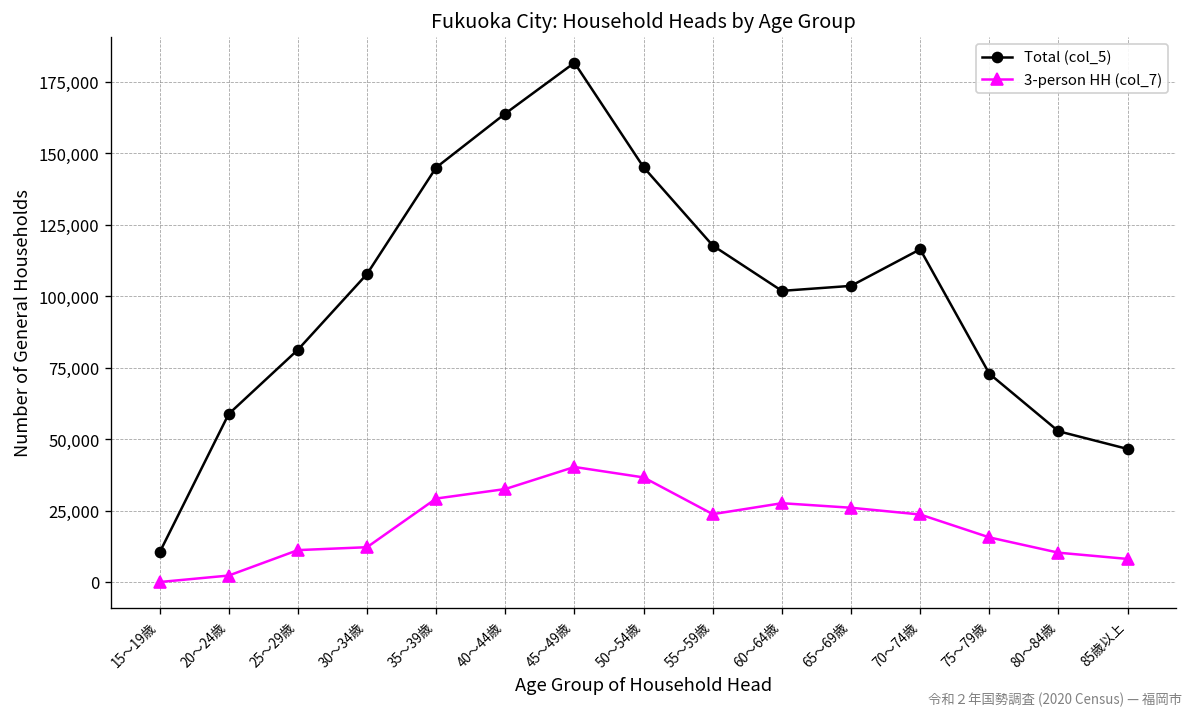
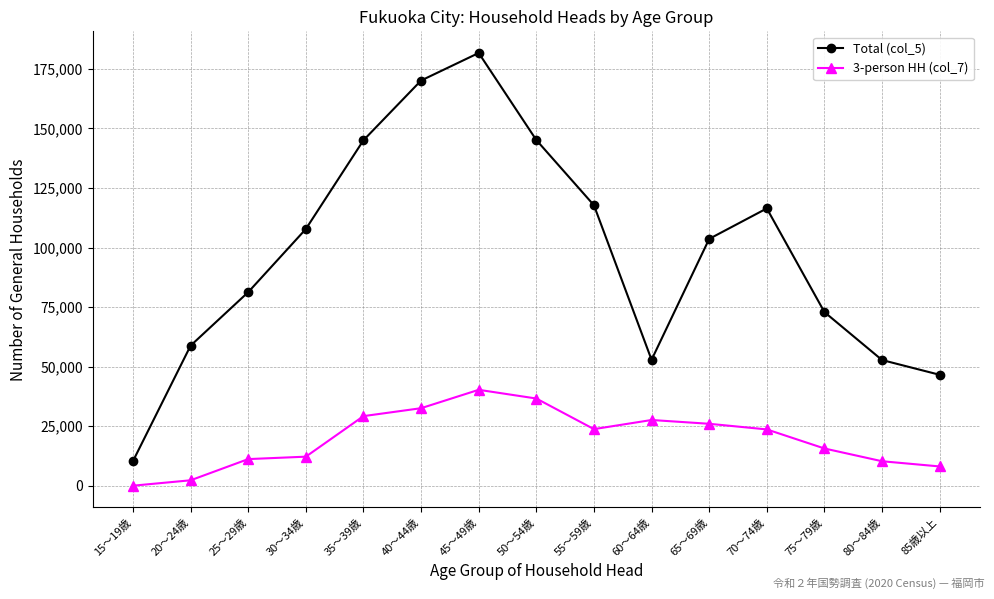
Total (col_5), 40～44歳: 164,000 -> 170,000
Total (col_5), 60～64歳: 102,000 -> 53,000
